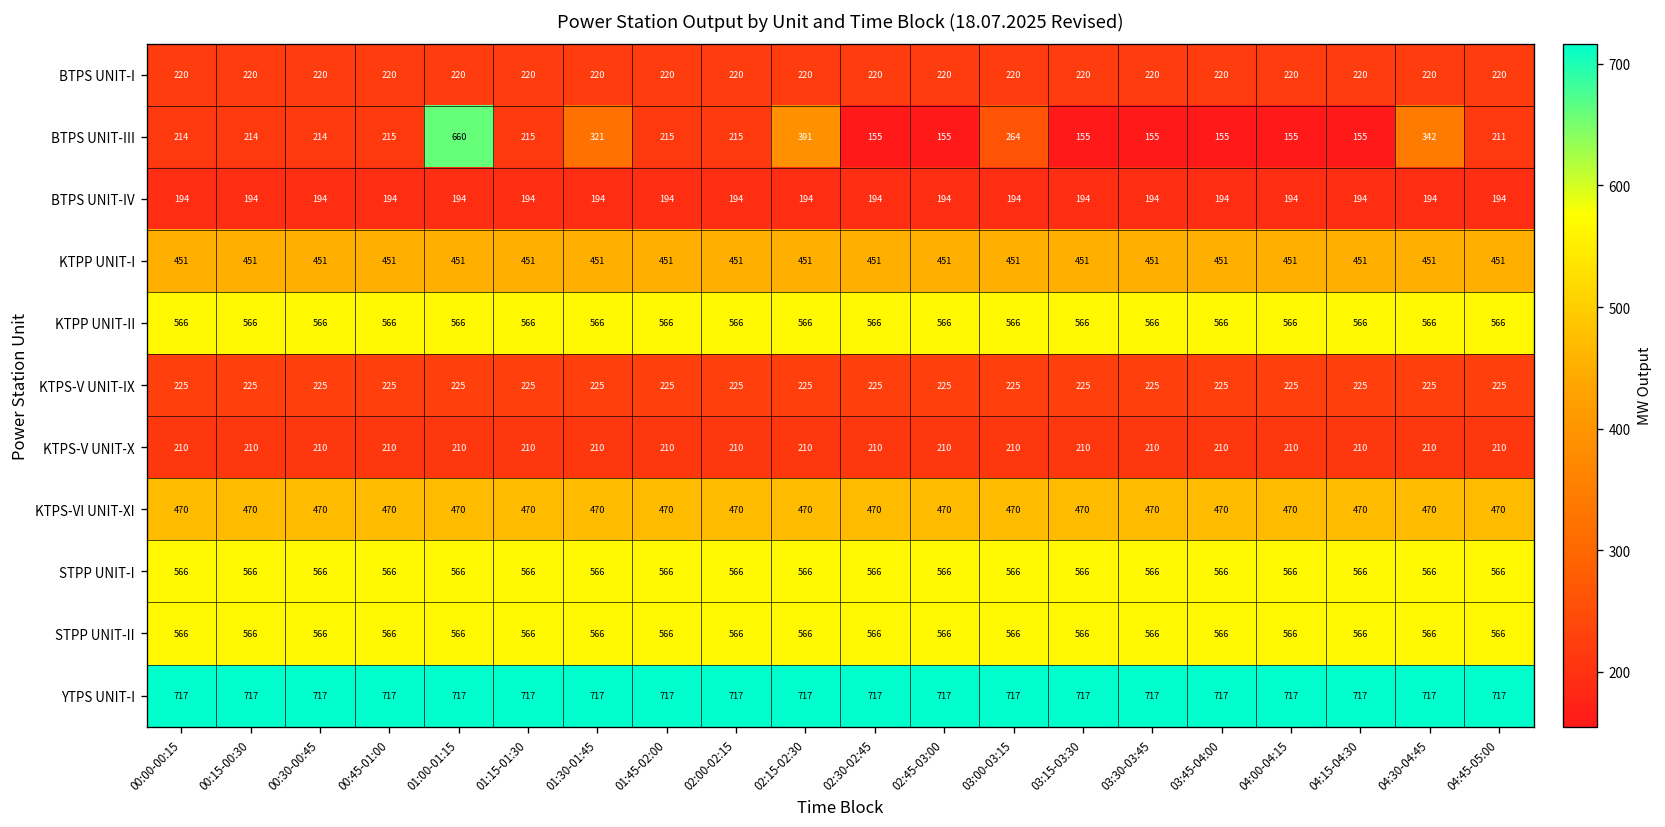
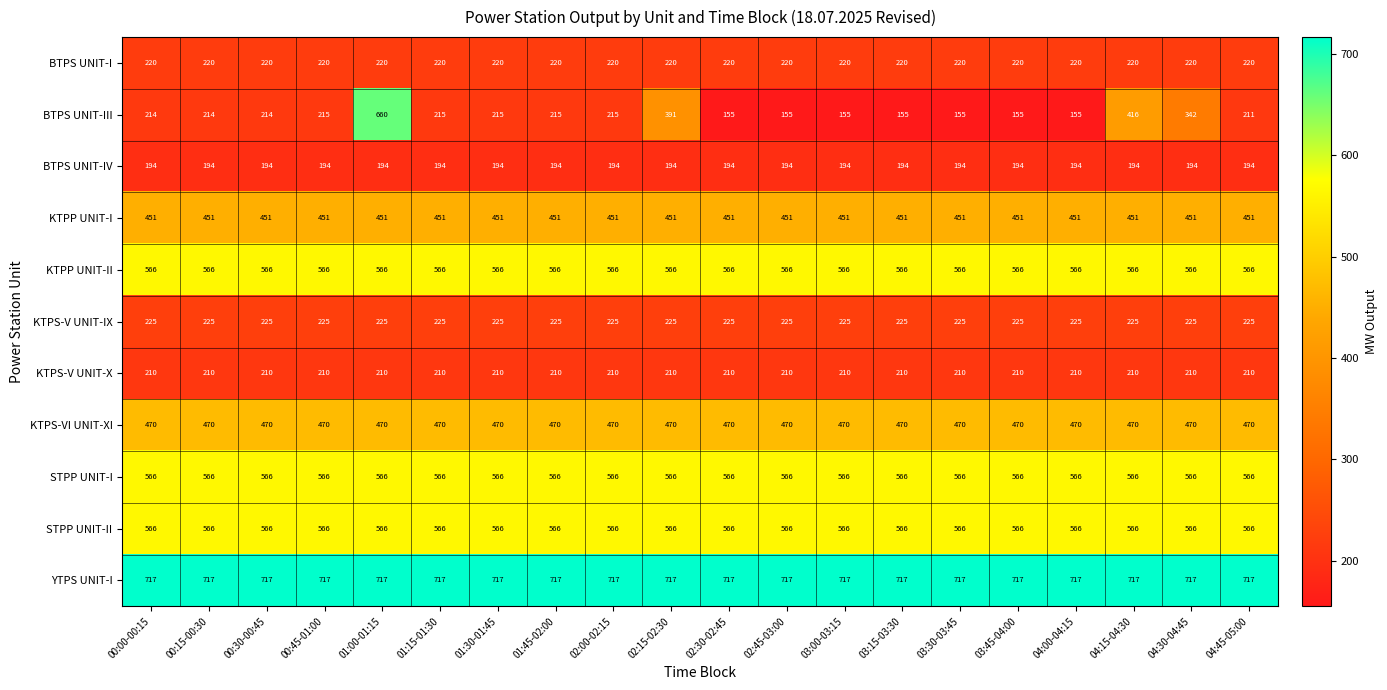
BTPS UNIT-III, 01:30-01:45: 321 -> 215
BTPS UNIT-III, 03:00-03:15: 264 -> 155
BTPS UNIT-III, 04:15-04:30: 155 -> 416
